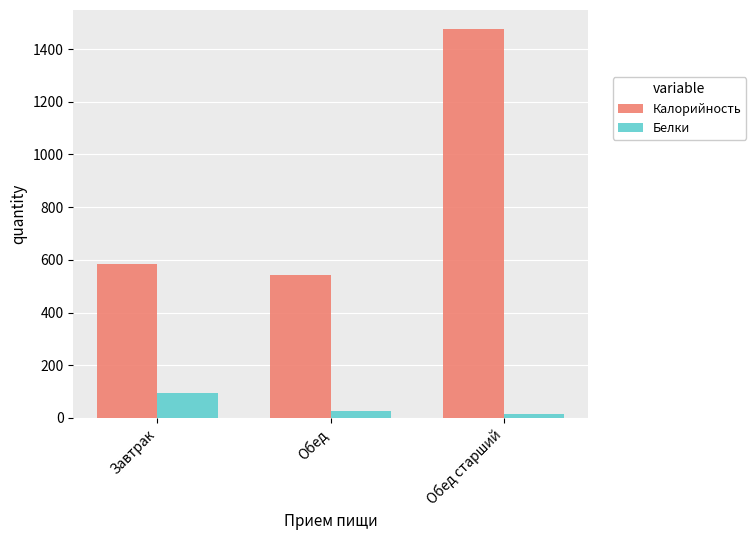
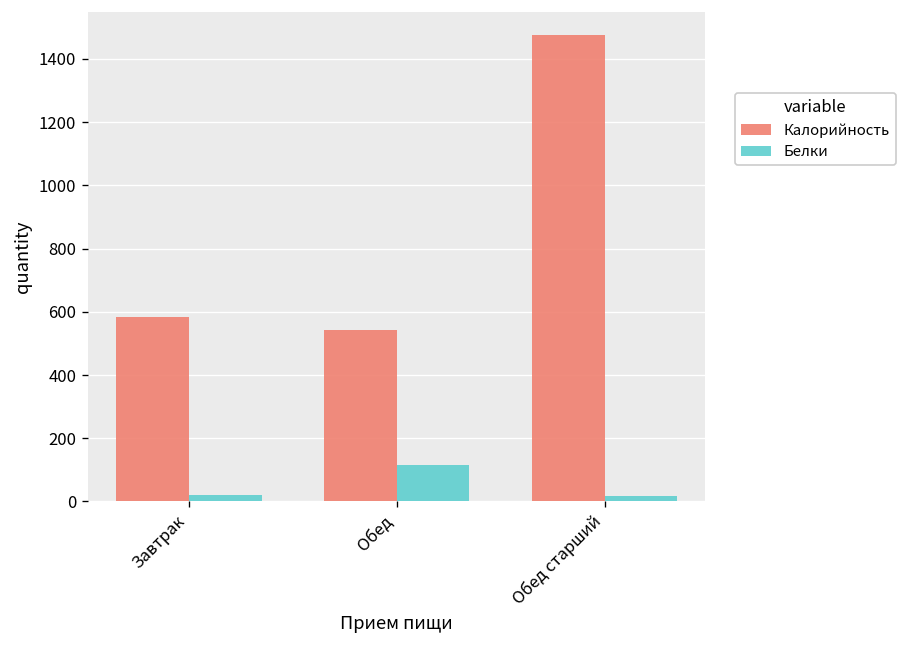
Белки, Завтрак: 90 -> 20
Белки, Обед: 30 -> 110
